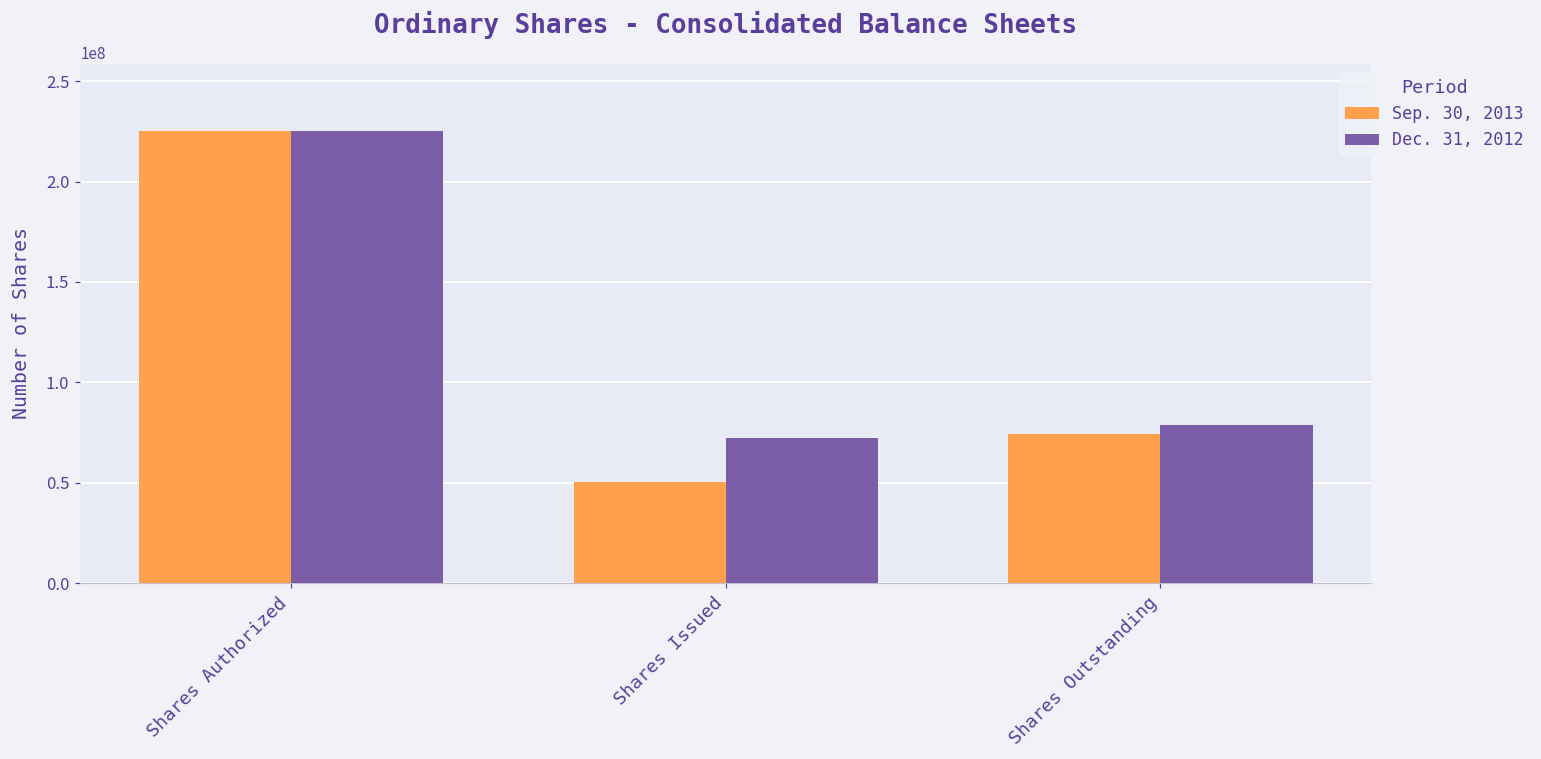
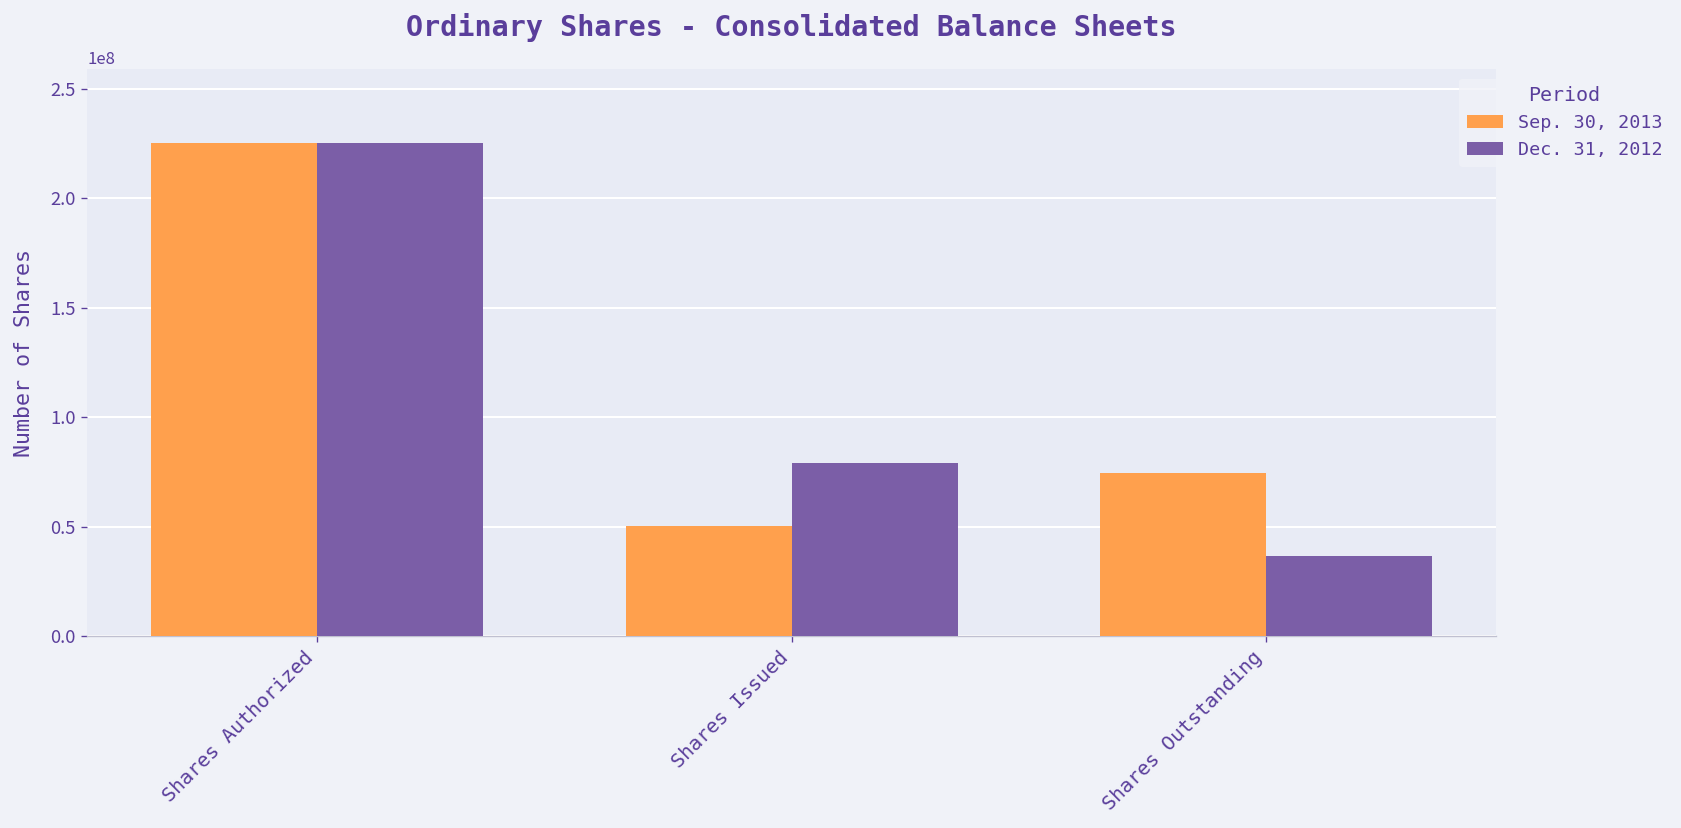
Dec. 31, 2012, Shares Issued: 72000000 -> 79000000
Dec. 31, 2012, Shares Outstanding: 79000000 -> 37000000
